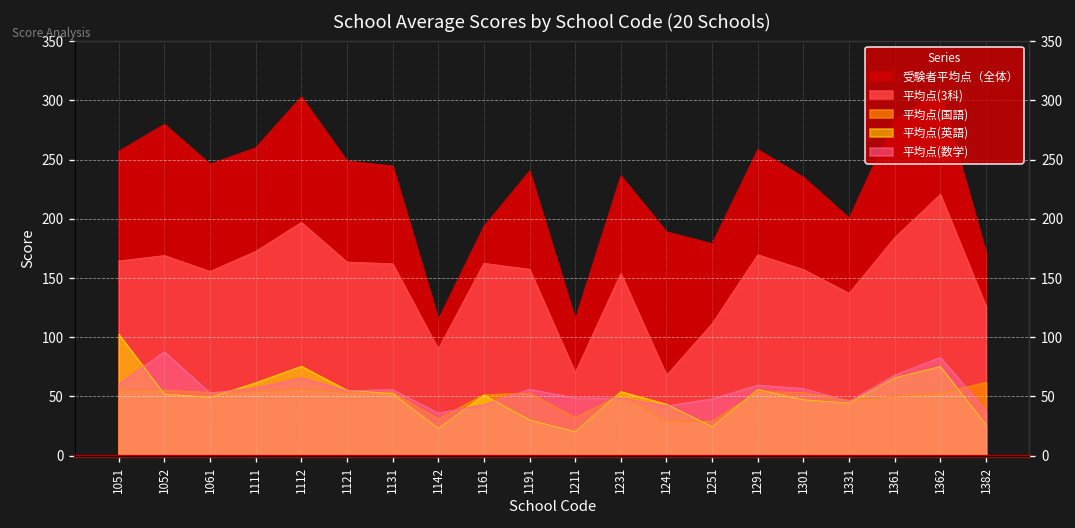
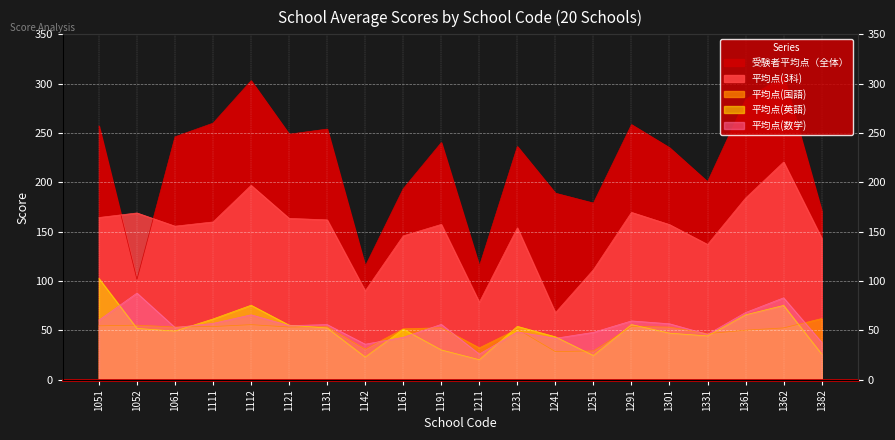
受験者平均点（全体）, 1052: 280 -> 100
平均点(3科), 1111: 170 -> 160
受験者平均点（全体）, 1131: 240 -> 250
平均点(3科), 1161: 160 -> 150
平均点(3科), 1211: 70 -> 80
平均点(数学), 1211: 50 -> 30
平均点(3科), 1382: 130 -> 140
